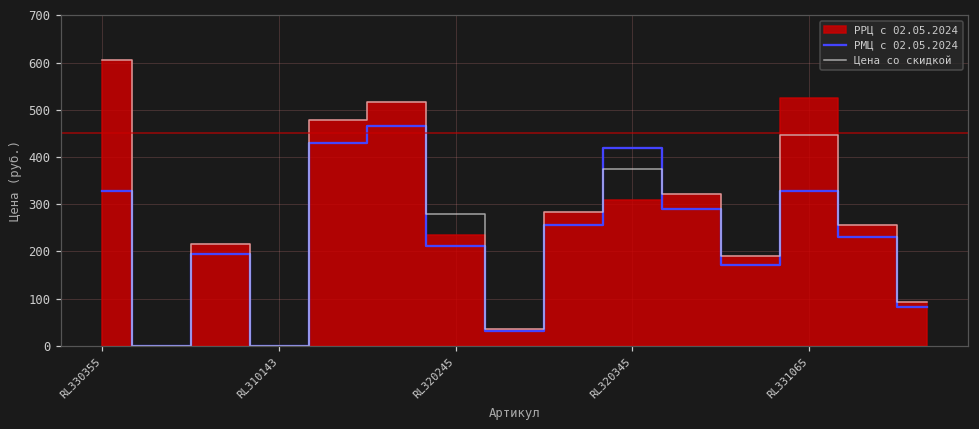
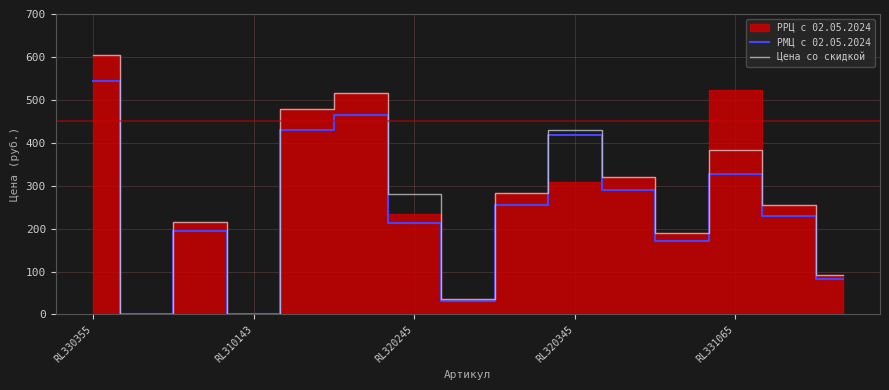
РМЦ с 02.05.2024, RL330355: 330 -> 550
Цена со скидкой, RL320345: 370 -> 430
Цена со скидкой, RL331065: 450 -> 380
